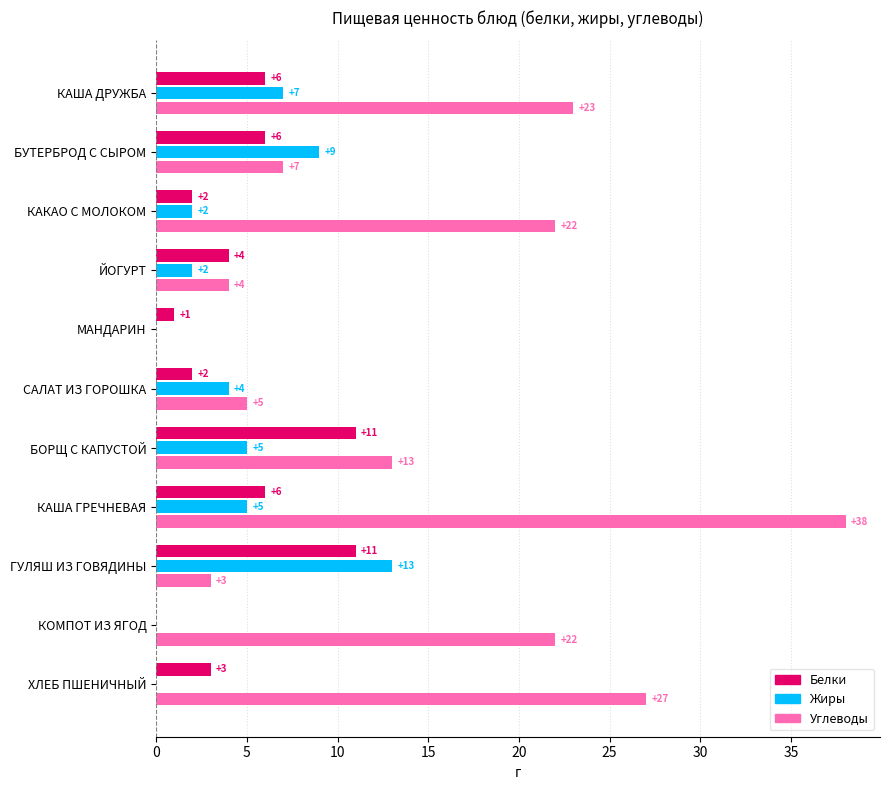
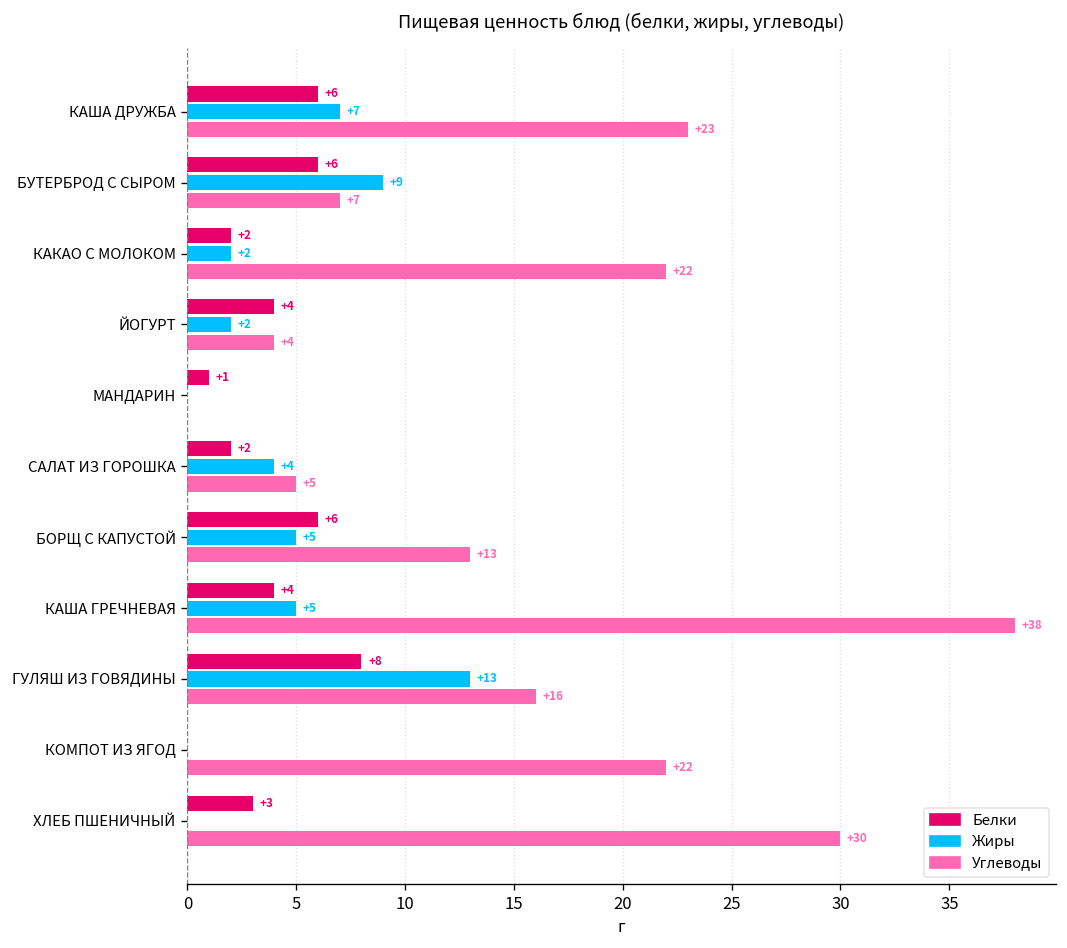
Белки, БОРЩ С КАПУСТОЙ: +11 -> +6
Белки, КАША ГРЕЧНЕВАЯ: +6 -> +4
Белки, ГУЛЯШ ИЗ ГОВЯДИНЫ: +11 -> +8
Углеводы, ГУЛЯШ ИЗ ГОВЯДИНЫ: +3 -> +16
Углеводы, ХЛЕБ ПШЕНИЧНЫЙ: +27 -> +30
